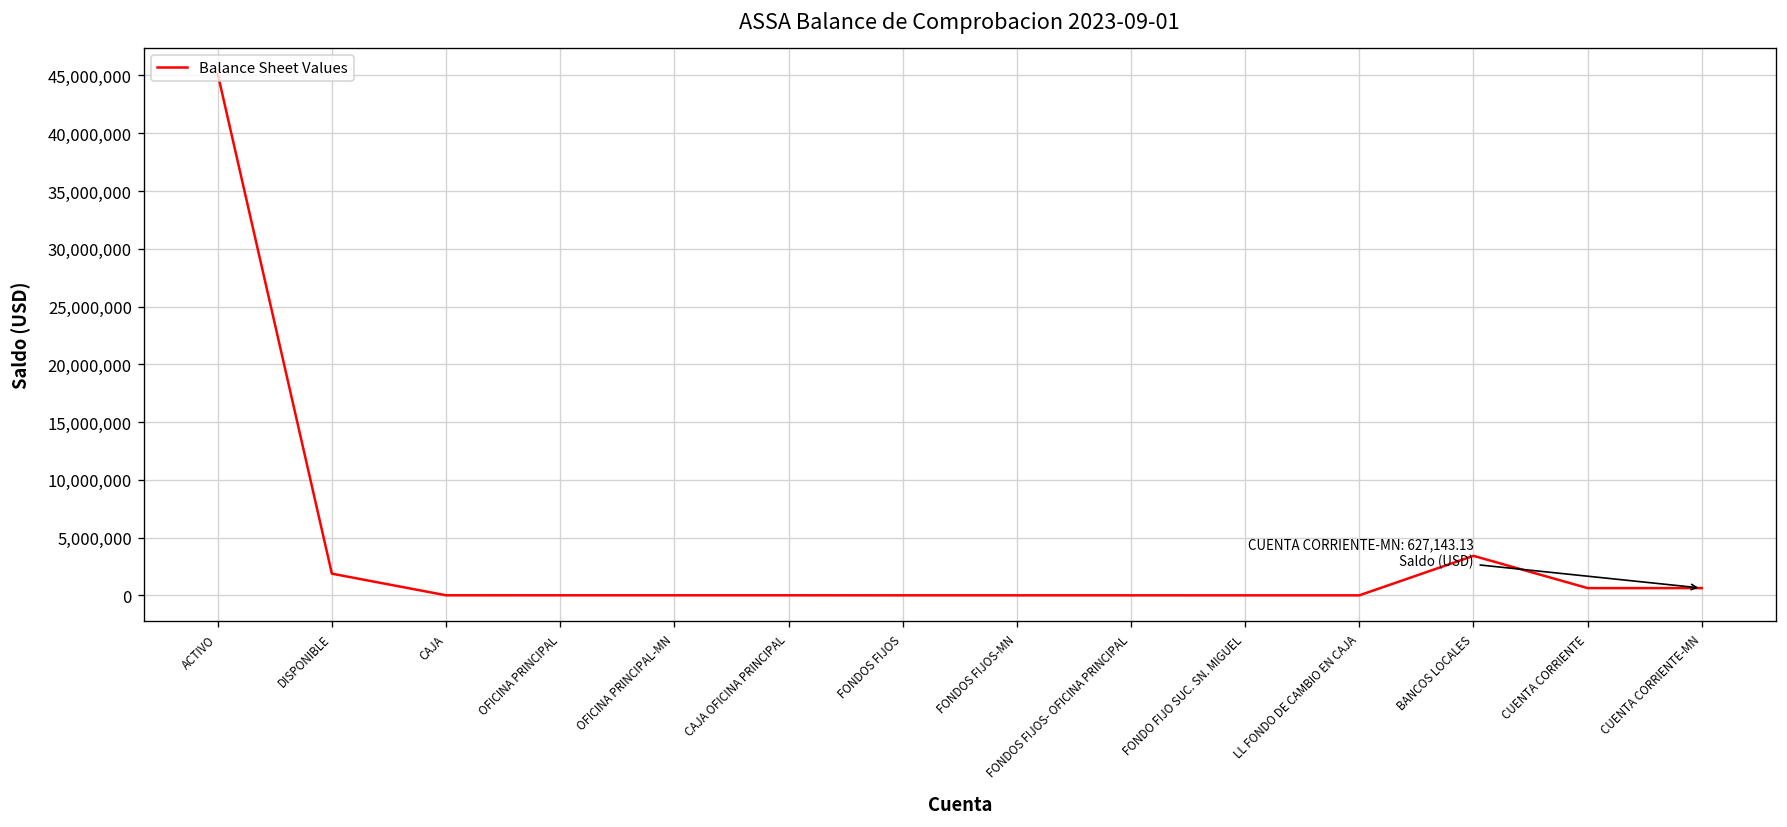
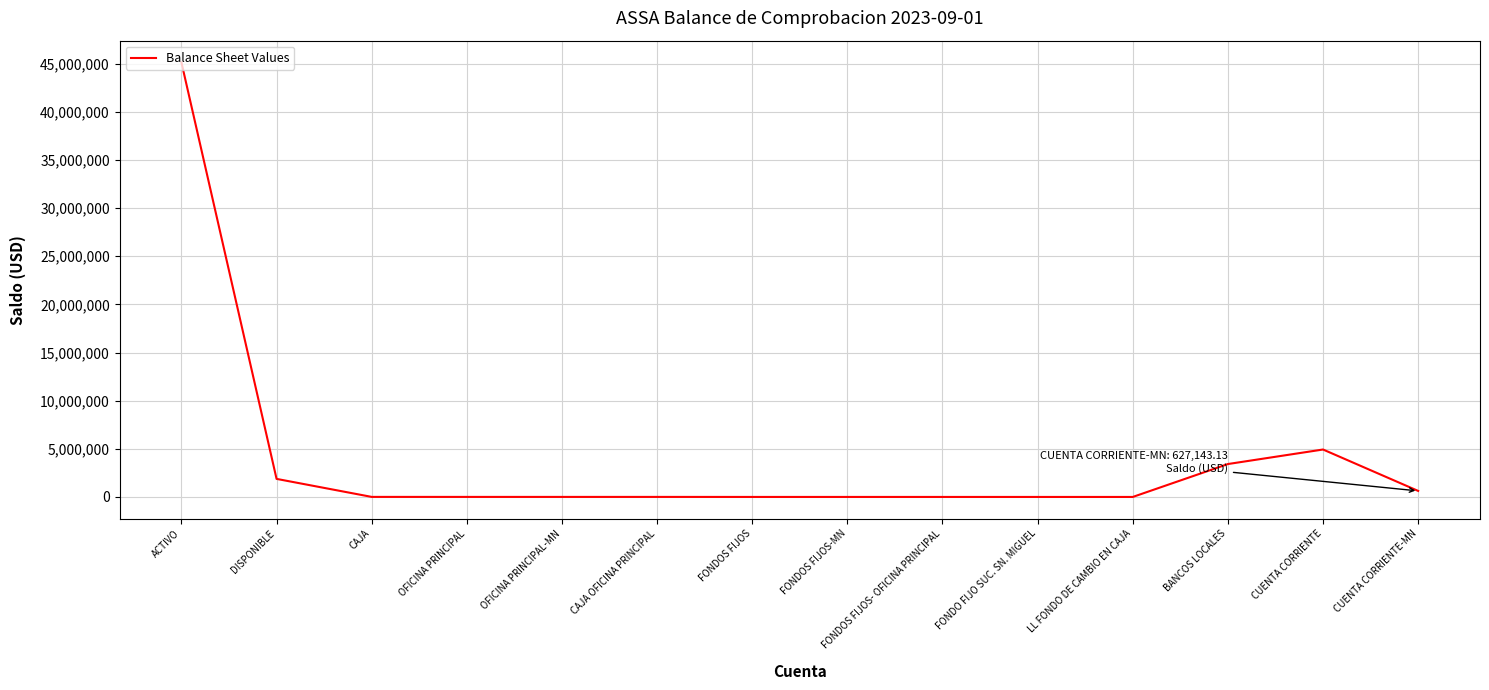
CUENTA CORRIENTE: 1,000,000 -> 5,000,000
